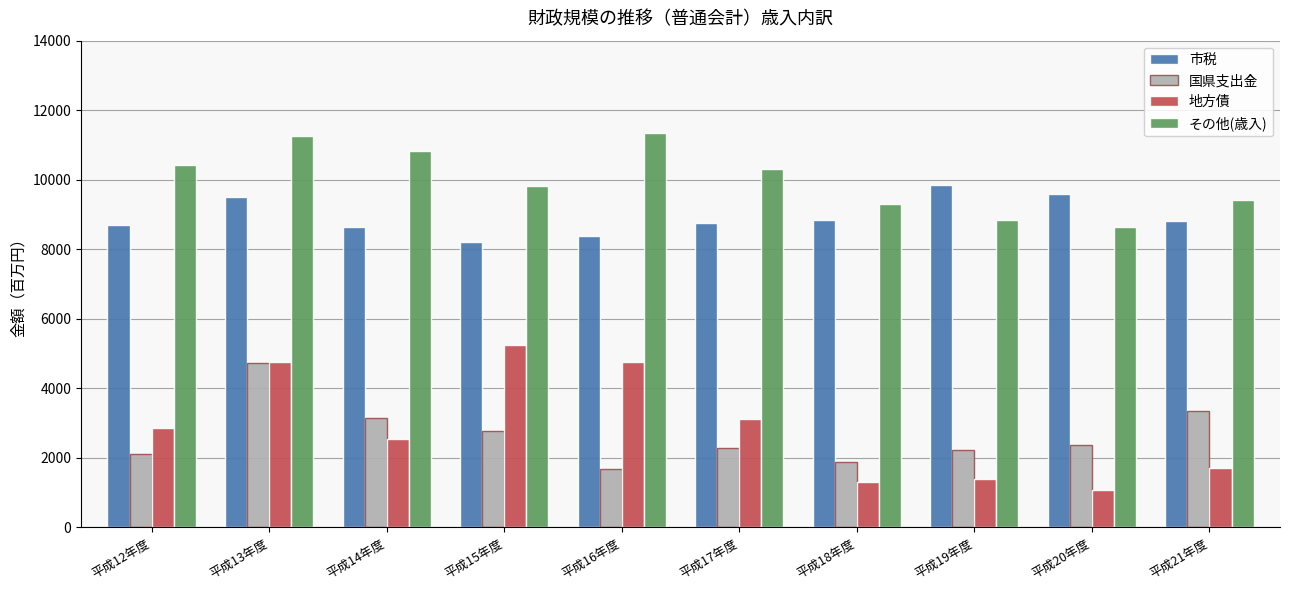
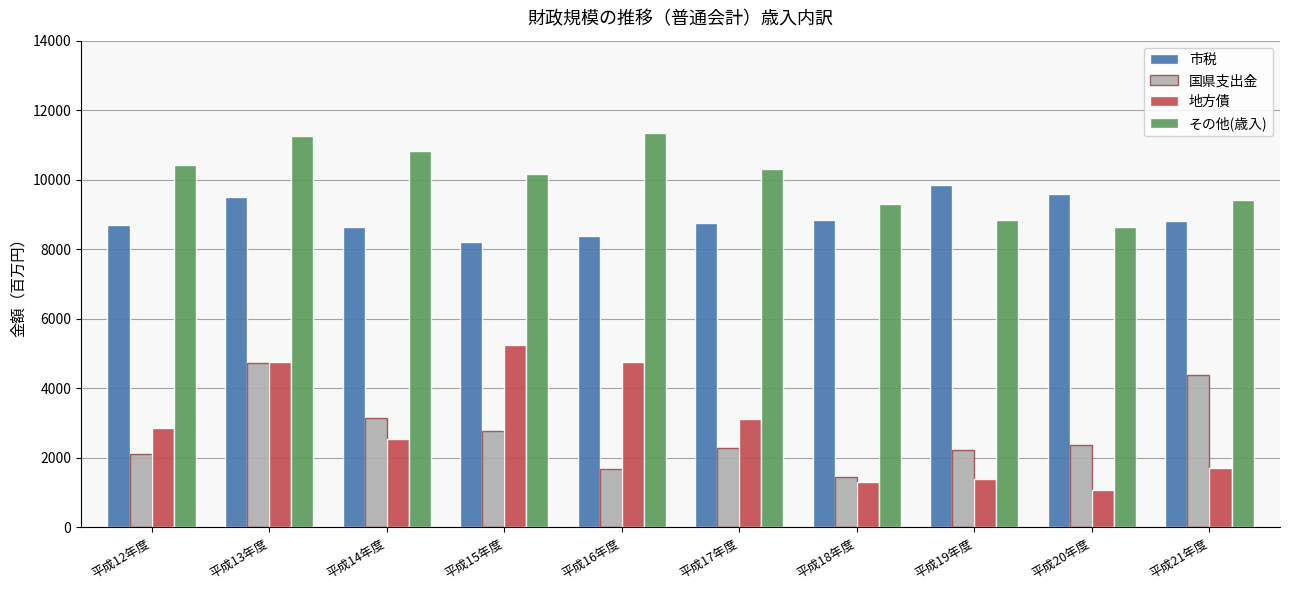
その他(歳入), 平成15年度: 9800 -> 10200
国県支出金, 平成18年度: 1900 -> 1400
国県支出金, 平成21年度: 3300 -> 4400
